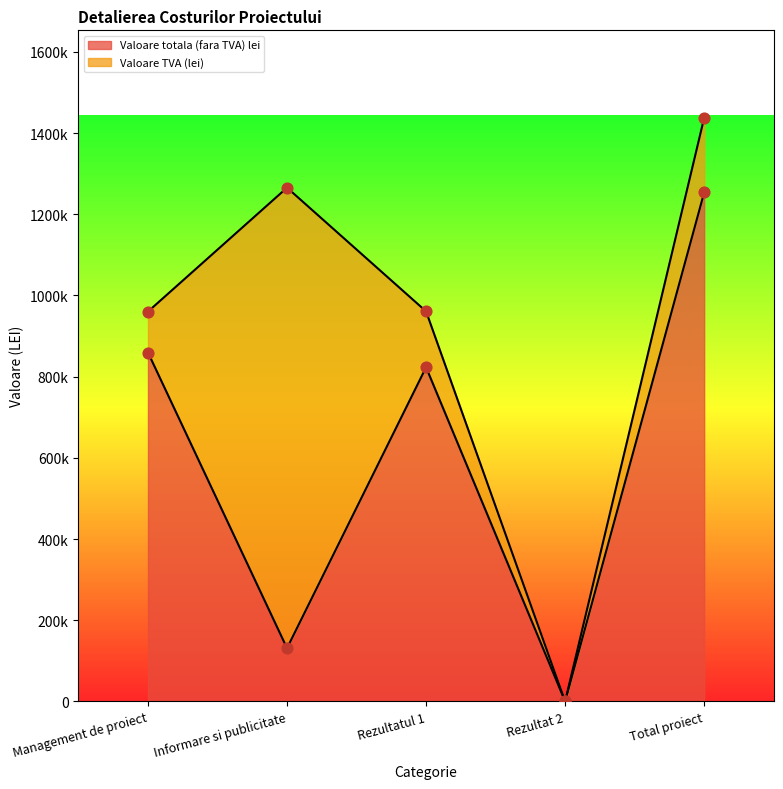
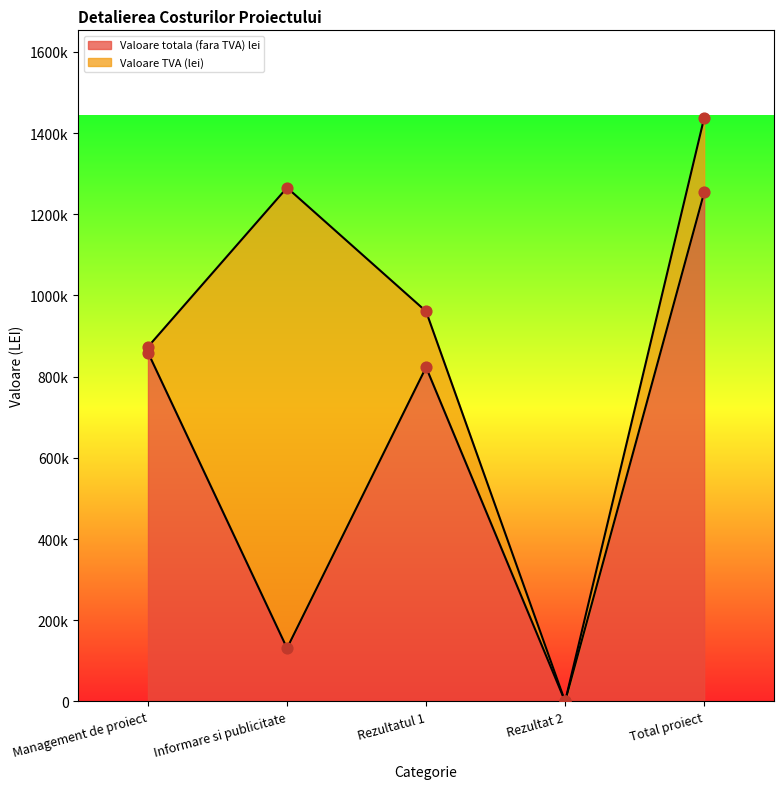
Valoare TVA (lei), Management de proiect: 100000 -> 10000
